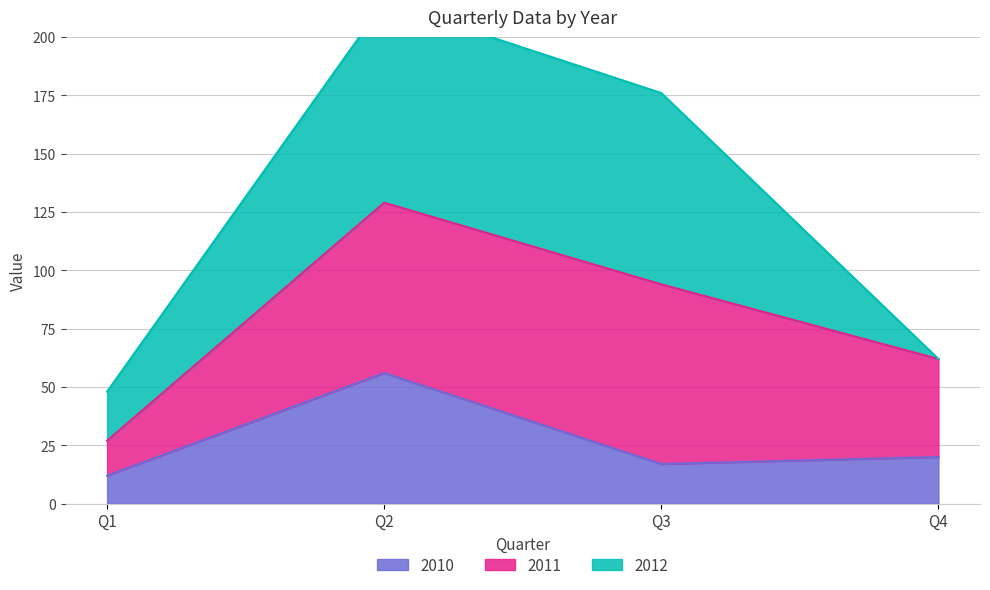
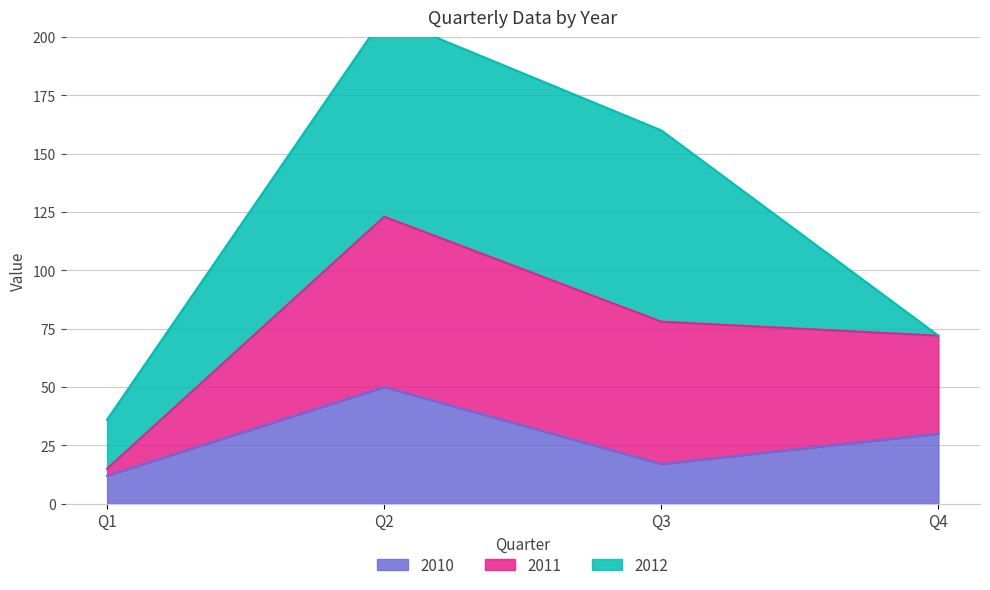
2011, Q1: 15 -> 3
2010, Q2: 56 -> 50
2011, Q3: 77 -> 61
2010, Q4: 20 -> 30
